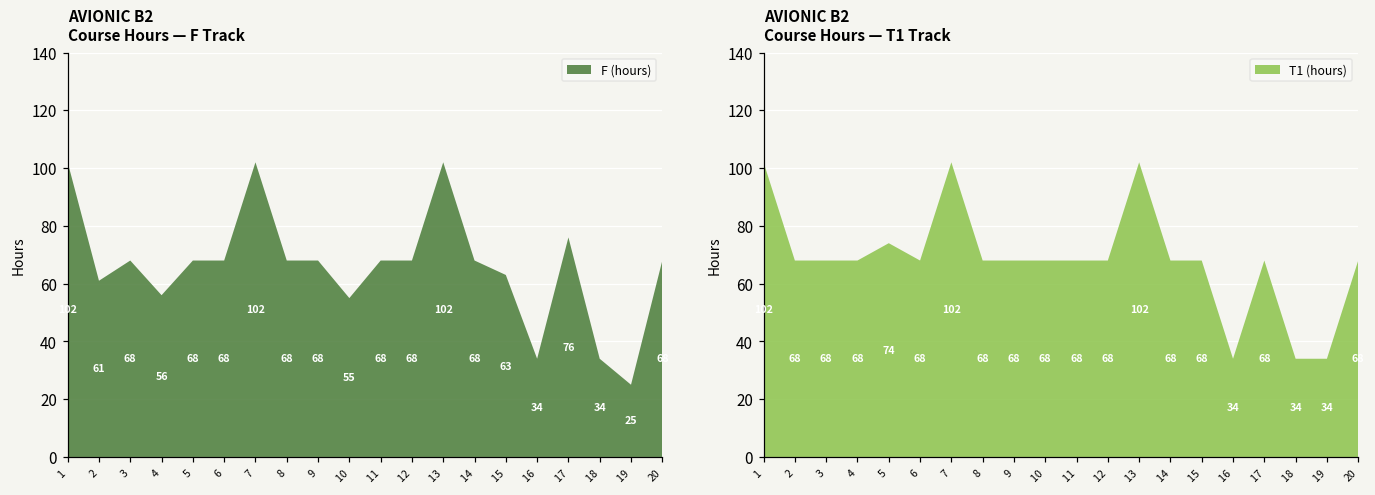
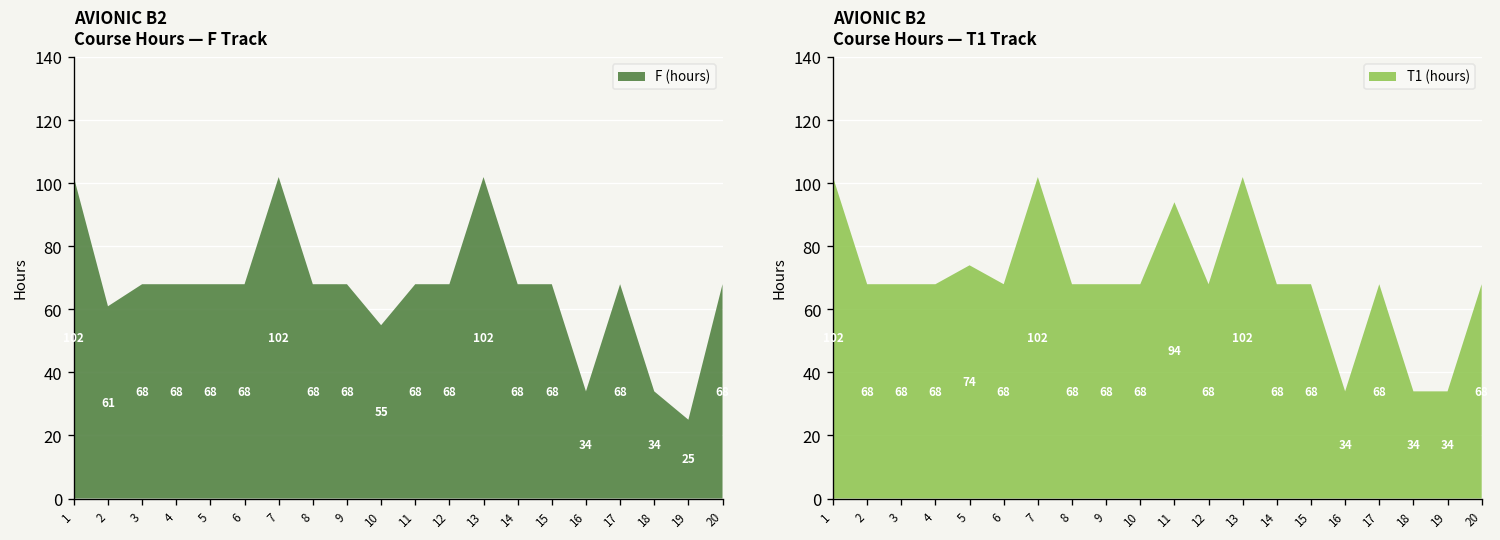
AVIONIC B2 Course Hours — F Track, 4: 56 -> 68
AVIONIC B2 Course Hours — F Track, 15: 63 -> 68
AVIONIC B2 Course Hours — F Track, 17: 76 -> 68
AVIONIC B2 Course Hours — T1 Track, 11: 68 -> 94
